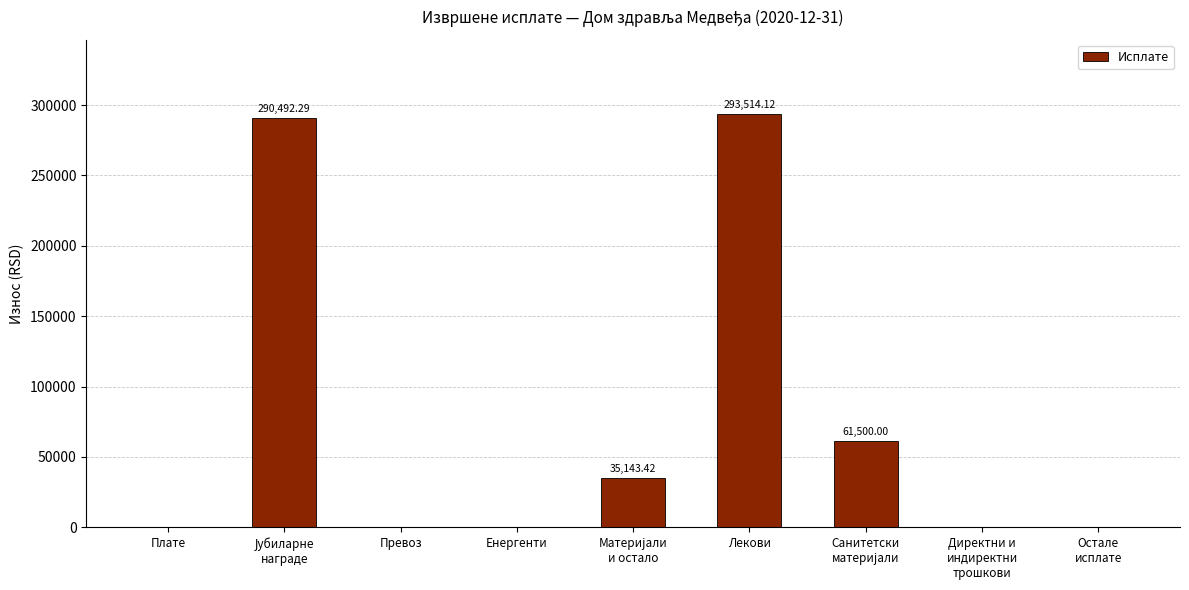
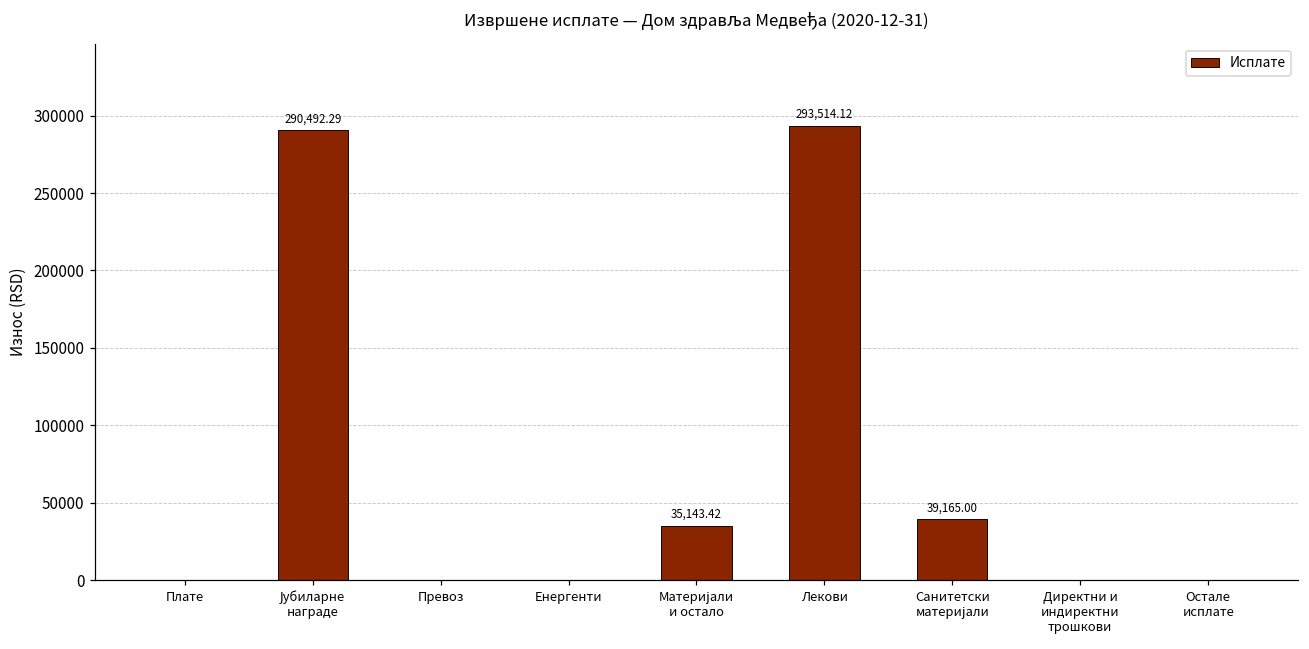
Санитетски материјали: 61,500.00 -> 39,165.00
